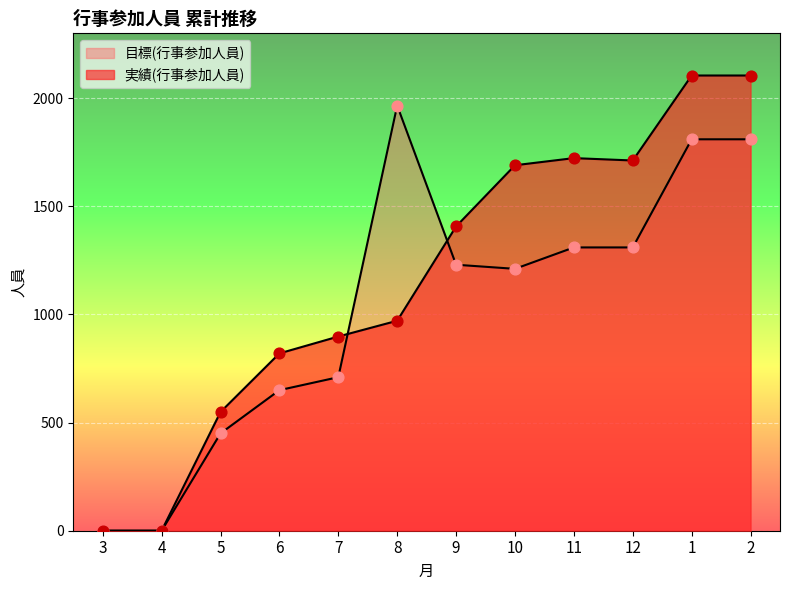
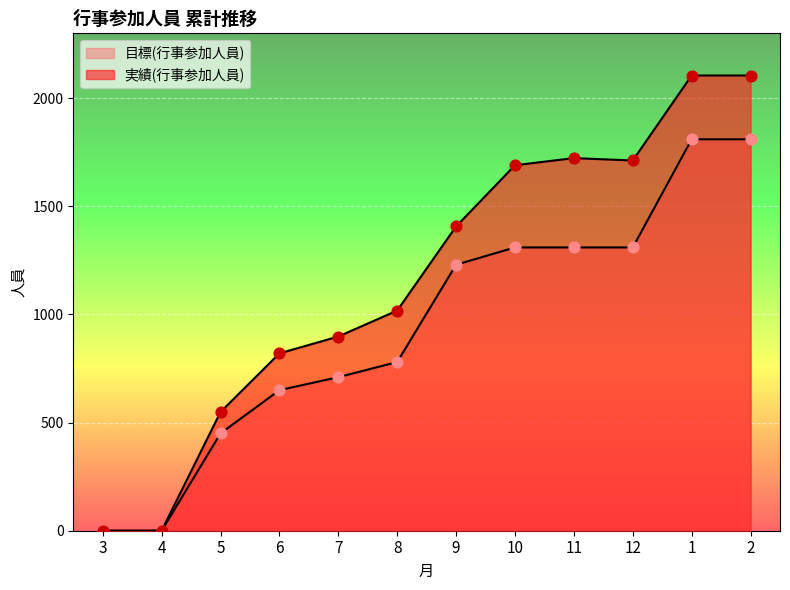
目標(行事参加人員), 8: 1970 -> 780
実績(行事参加人員), 8: 970 -> 1020
目標(行事参加人員), 10: 1210 -> 1310
